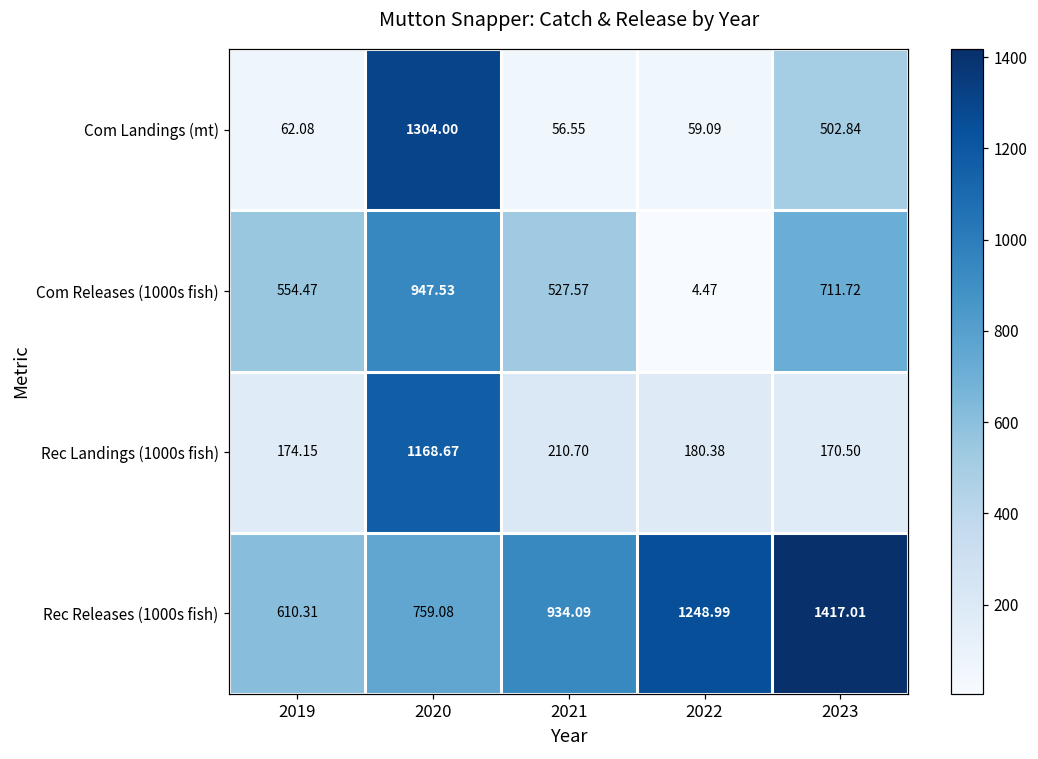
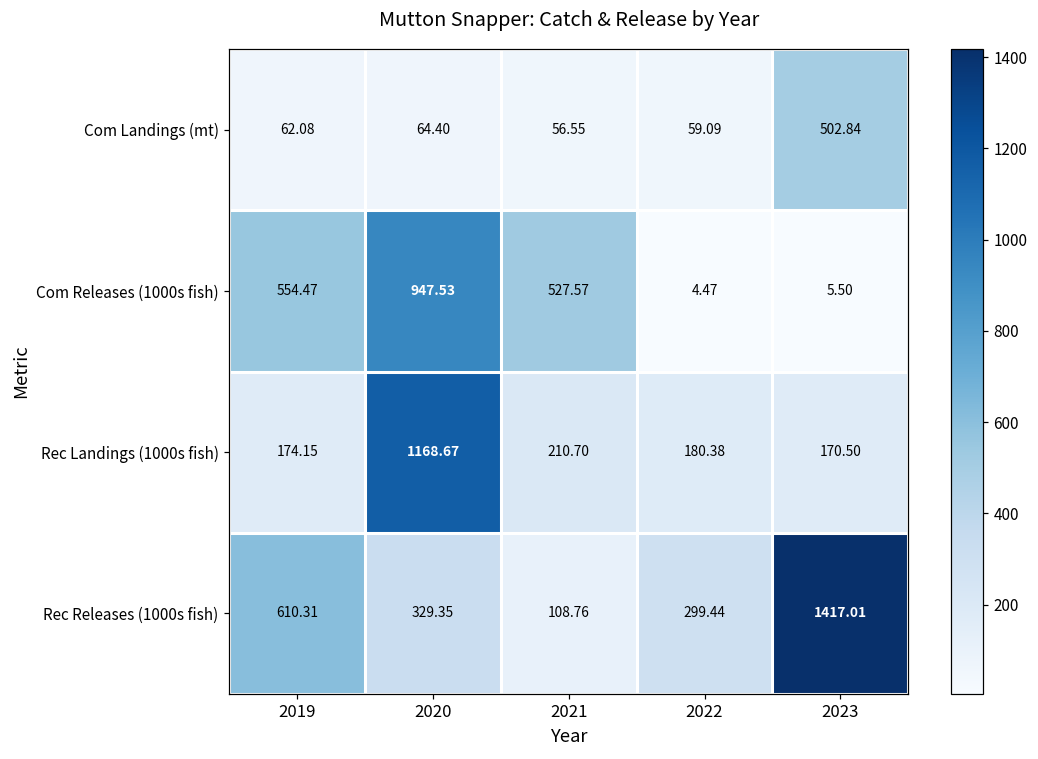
Com Landings (mt), 2020: 1304.00 -> 64.40
Com Releases (1000s fish), 2023: 711.72 -> 5.50
Rec Releases (1000s fish), 2020: 759.08 -> 329.35
Rec Releases (1000s fish), 2021: 934.09 -> 108.76
Rec Releases (1000s fish), 2022: 1248.99 -> 299.44
